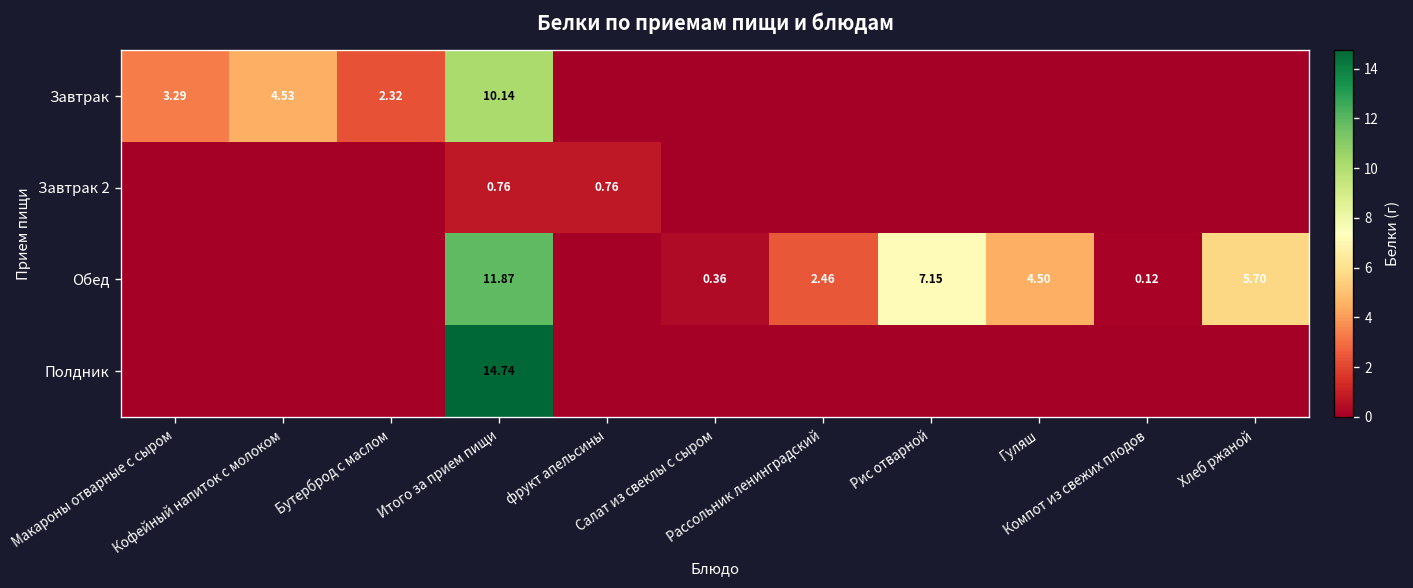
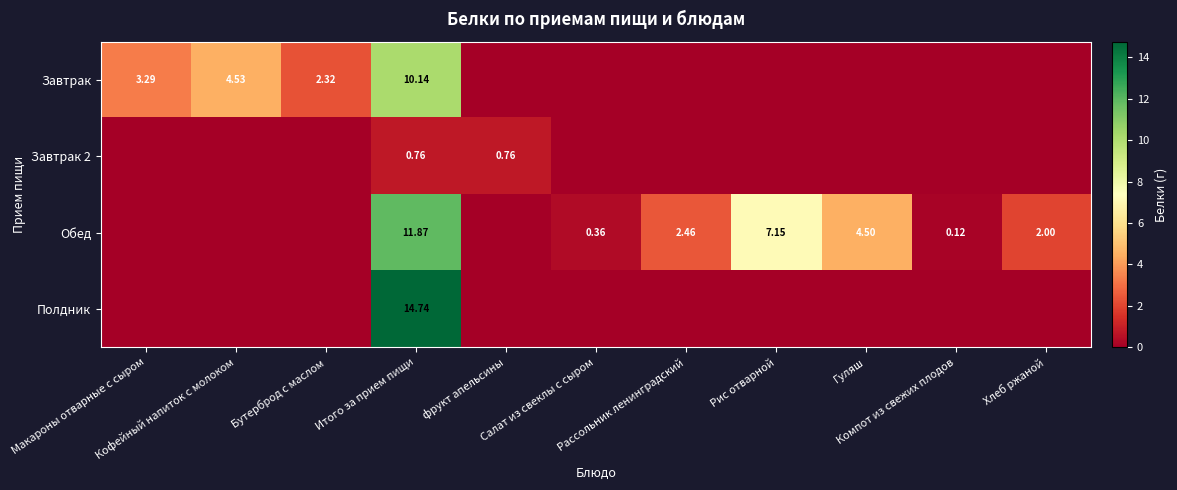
Обед, Хлеб ржаной: 5.70 -> 2.00
